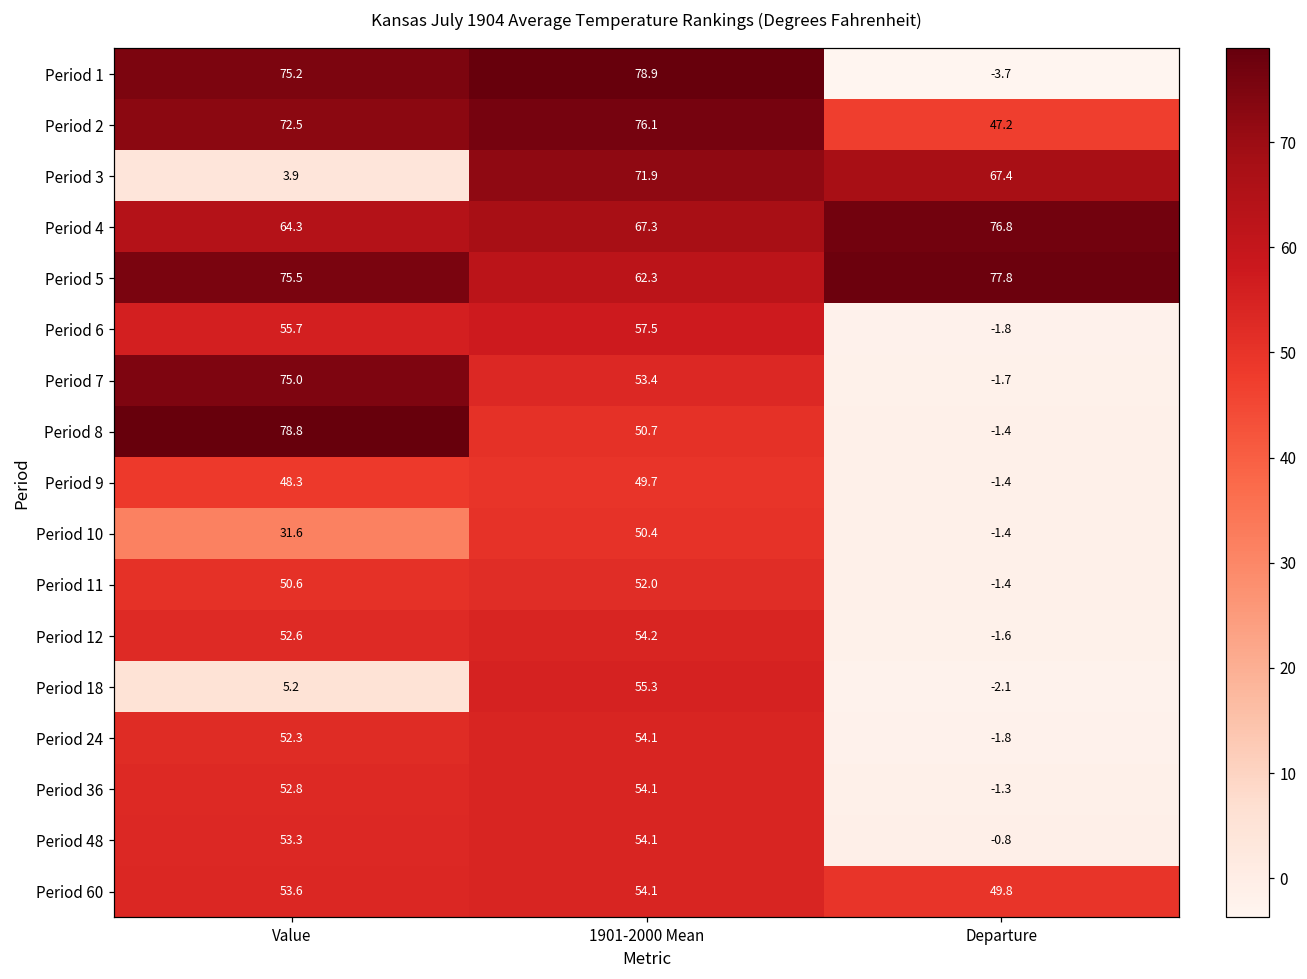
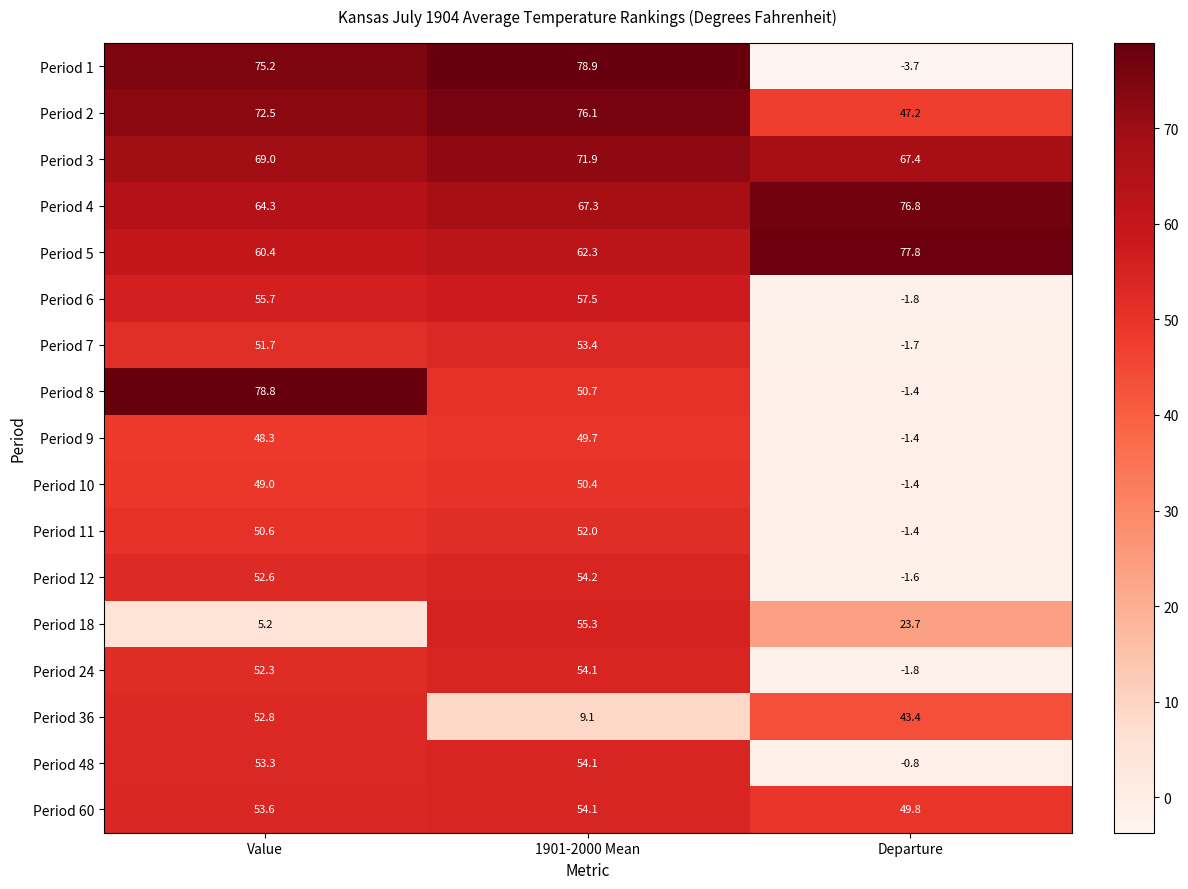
Period 3, Value: 3.9 -> 69.0
Period 5, Value: 75.5 -> 60.4
Period 7, Value: 75.0 -> 51.7
Period 10, Value: 31.6 -> 49.0
Period 18, Departure: -2.1 -> 23.7
Period 36, 1901-2000 Mean: 54.1 -> 9.1
Period 36, Departure: -1.3 -> 43.4
